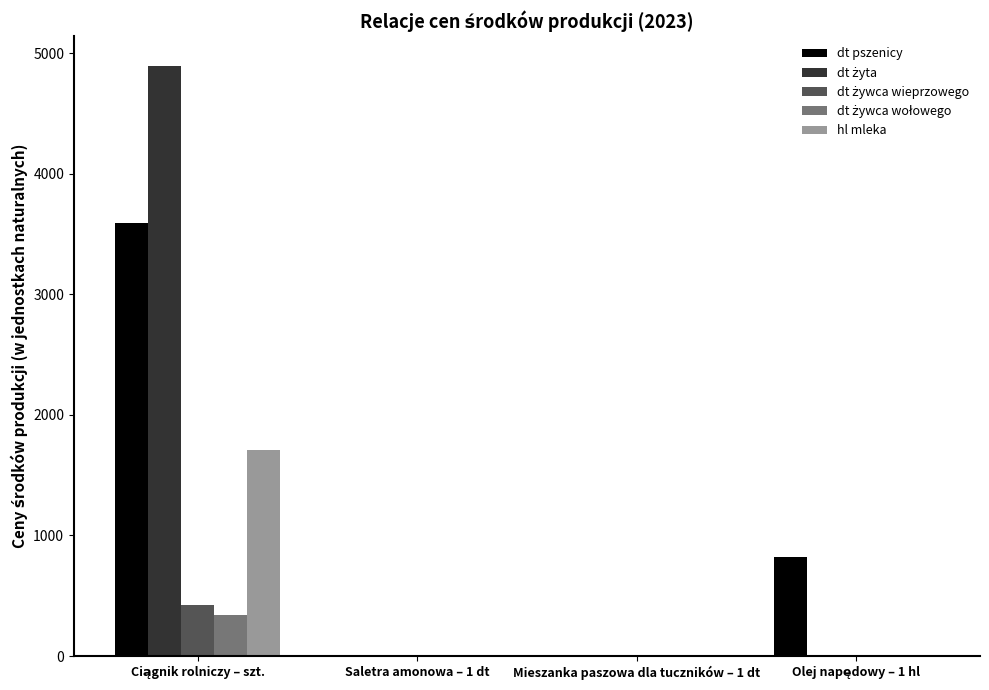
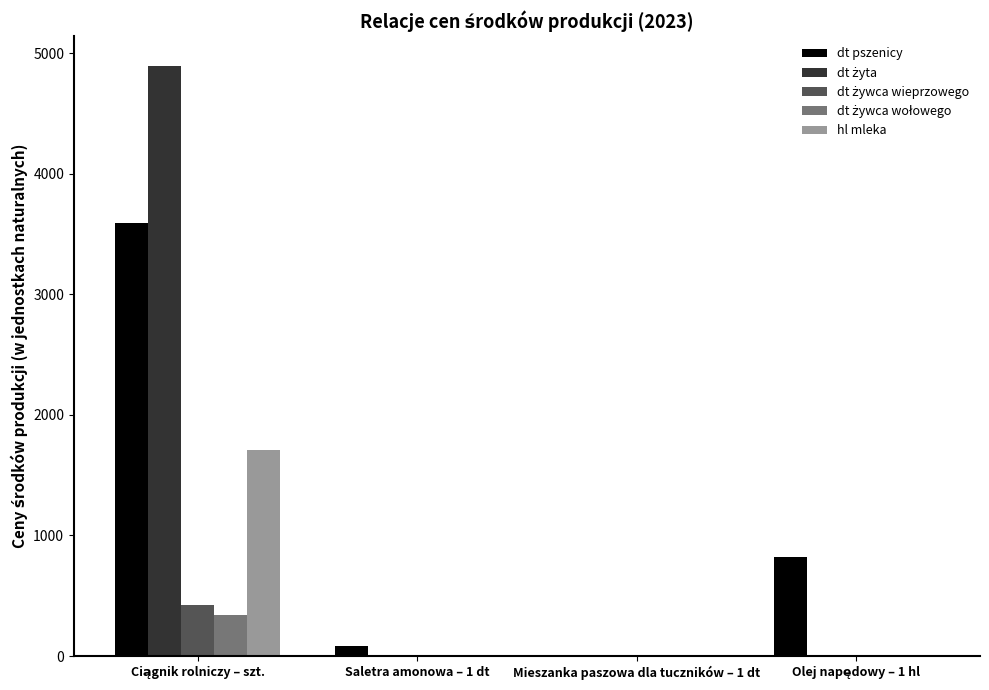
dt pszenicy, Saletra amonowa – 1 dt: 0 -> 80
